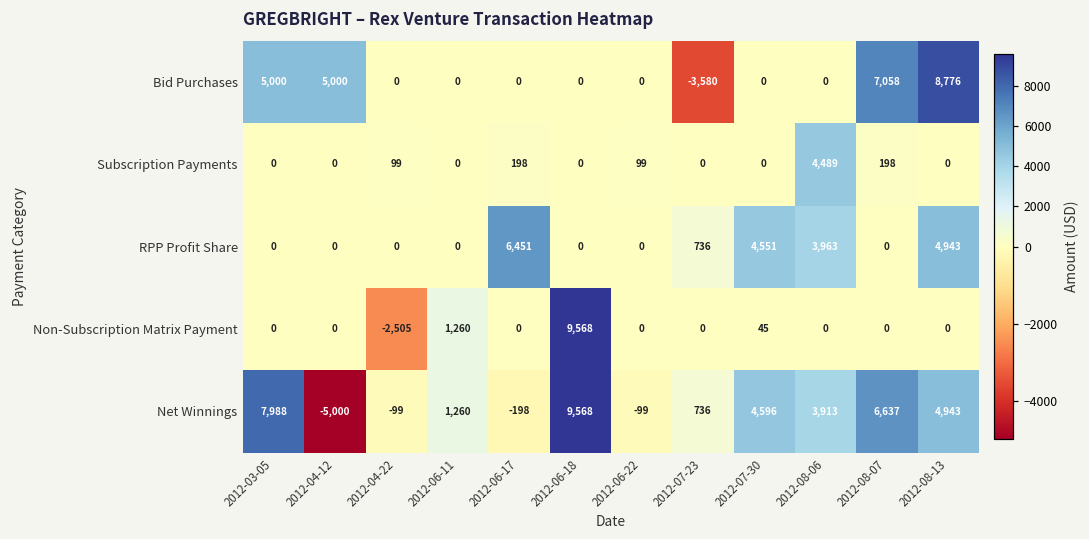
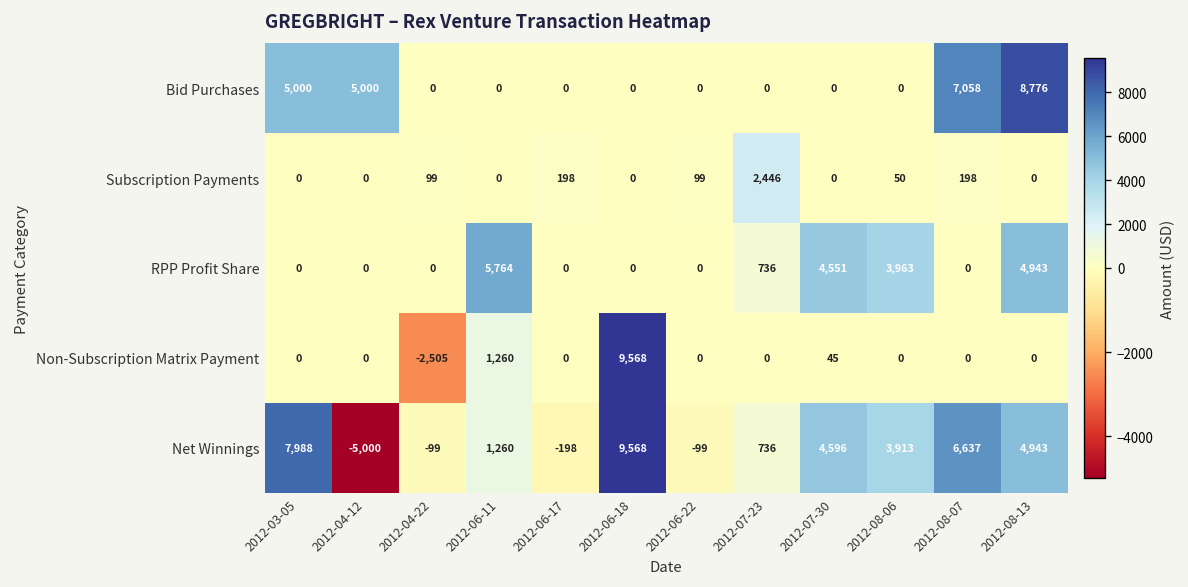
Bid Purchases, 2012-07-23: -3,580 -> 0
Subscription Payments, 2012-07-23: 0 -> 2,446
Subscription Payments, 2012-08-06: 4,489 -> 50
RPP Profit Share, 2012-06-11: 0 -> 5,764
RPP Profit Share, 2012-06-17: 6,451 -> 0
